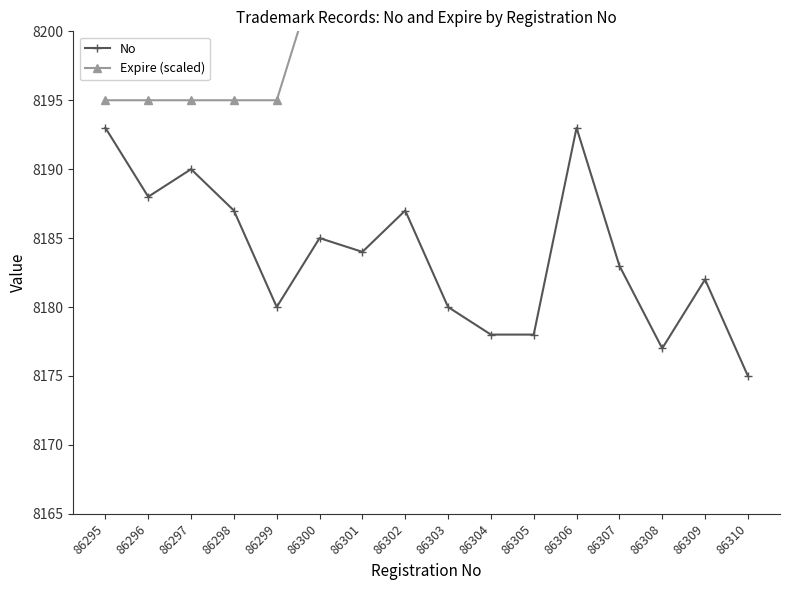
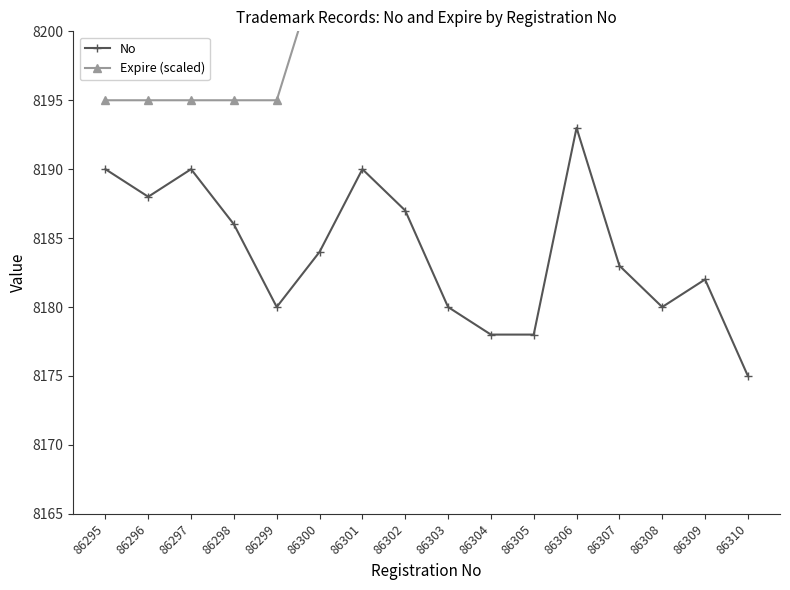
No, 86295: 8193 -> 8190
No, 86298: 8187 -> 8186
No, 86300: 8185 -> 8184
No, 86301: 8184 -> 8190
No, 86308: 8177 -> 8180
